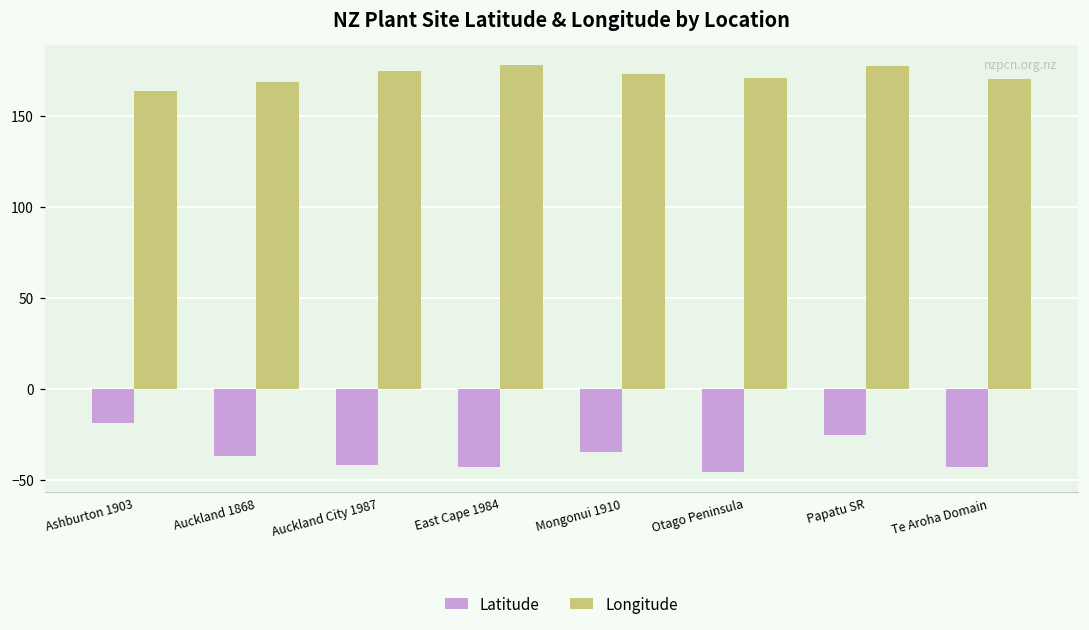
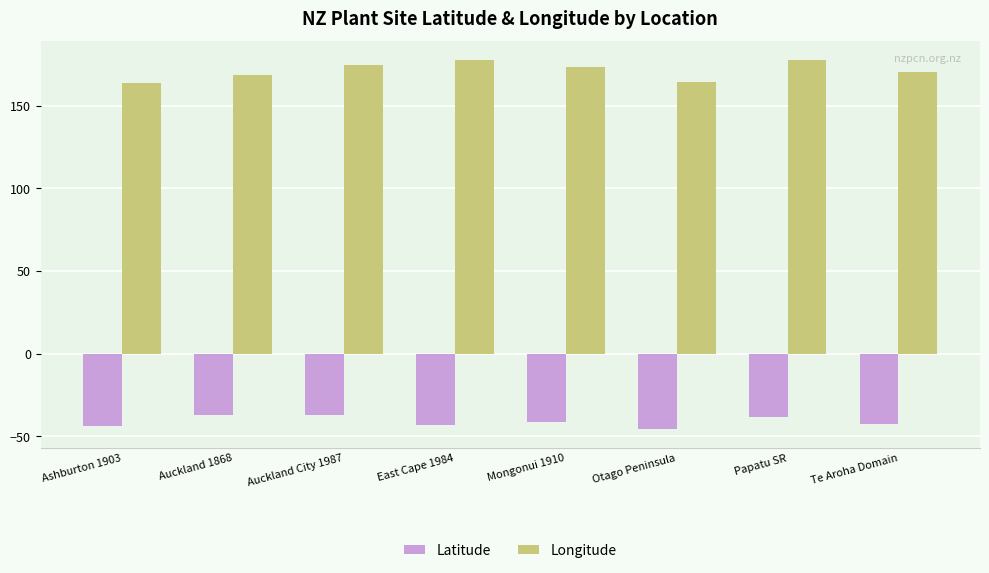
Latitude, Ashburton 1903: -19 -> -44
Latitude, Auckland City 1987: -42 -> -37
Latitude, Mongonui 1910: -35 -> -41
Longitude, Otago Peninsula: 171 -> 165
Latitude, Papatu SR: -26 -> -38
